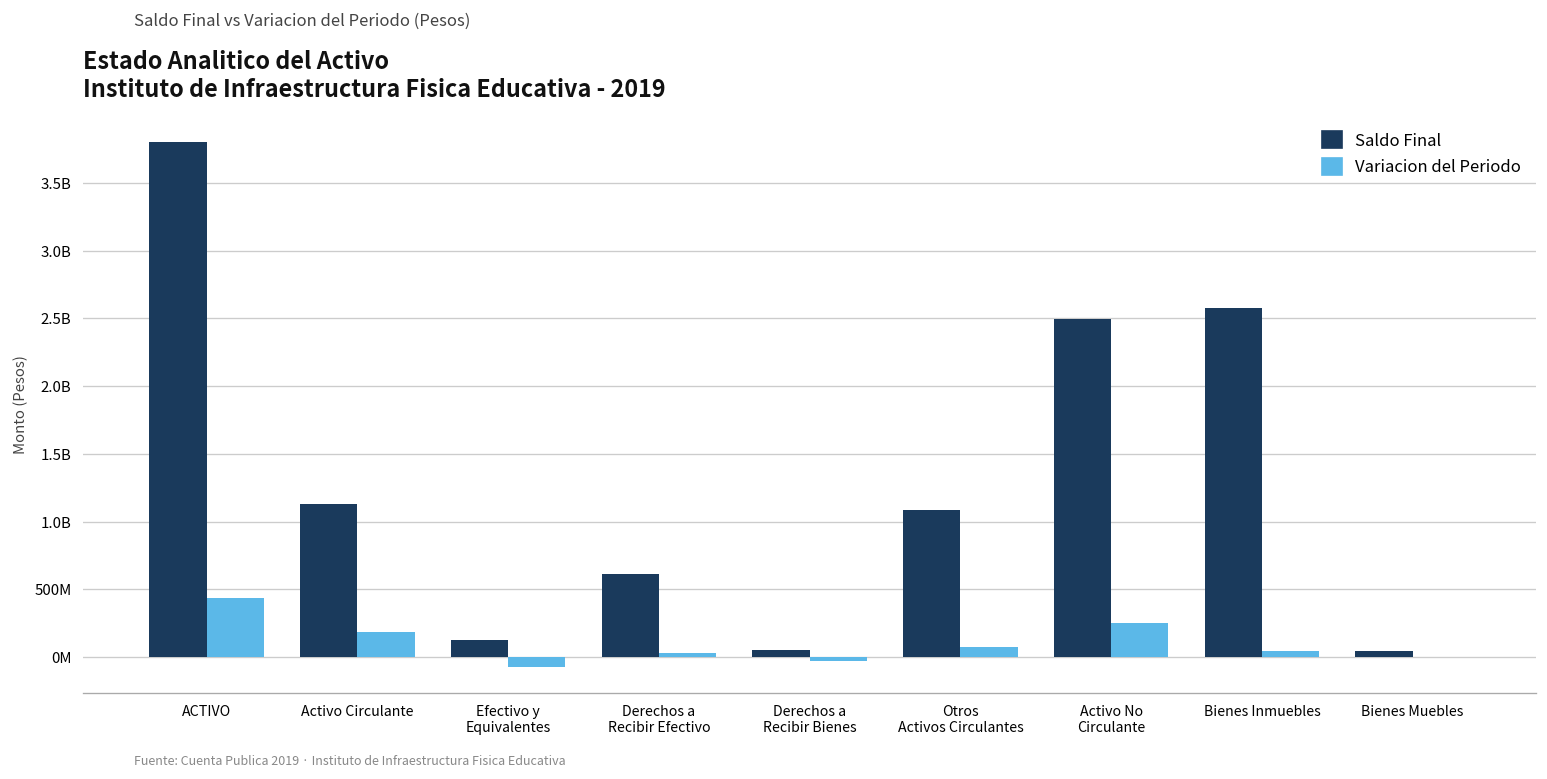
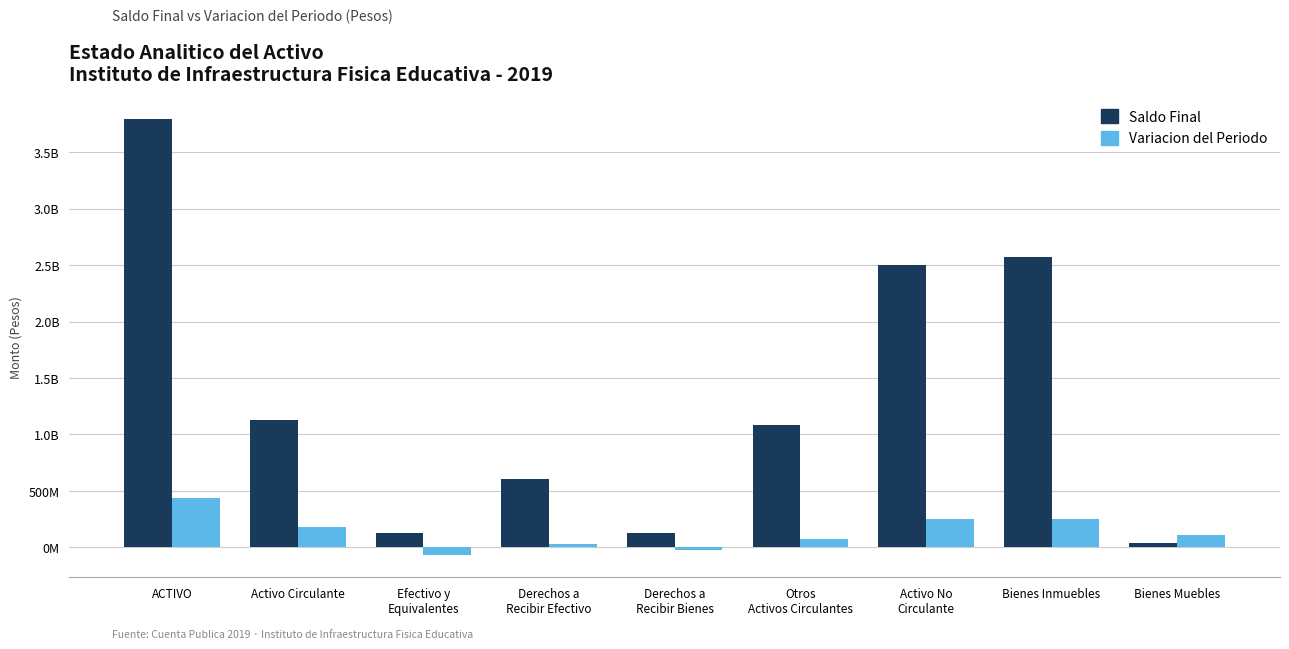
Saldo Final, Derechos a Recibir Bienes: 50000000 -> 130000000
Variacion del Periodo, Bienes Inmuebles: 50000000 -> 250000000
Variacion del Periodo, Bienes Muebles: 0 -> 110000000
